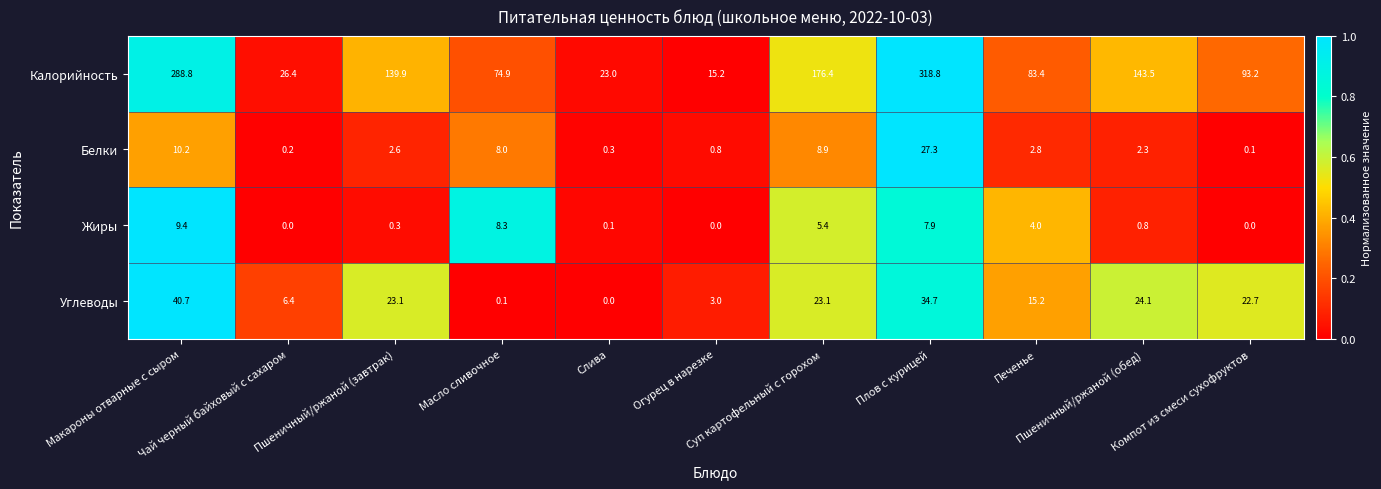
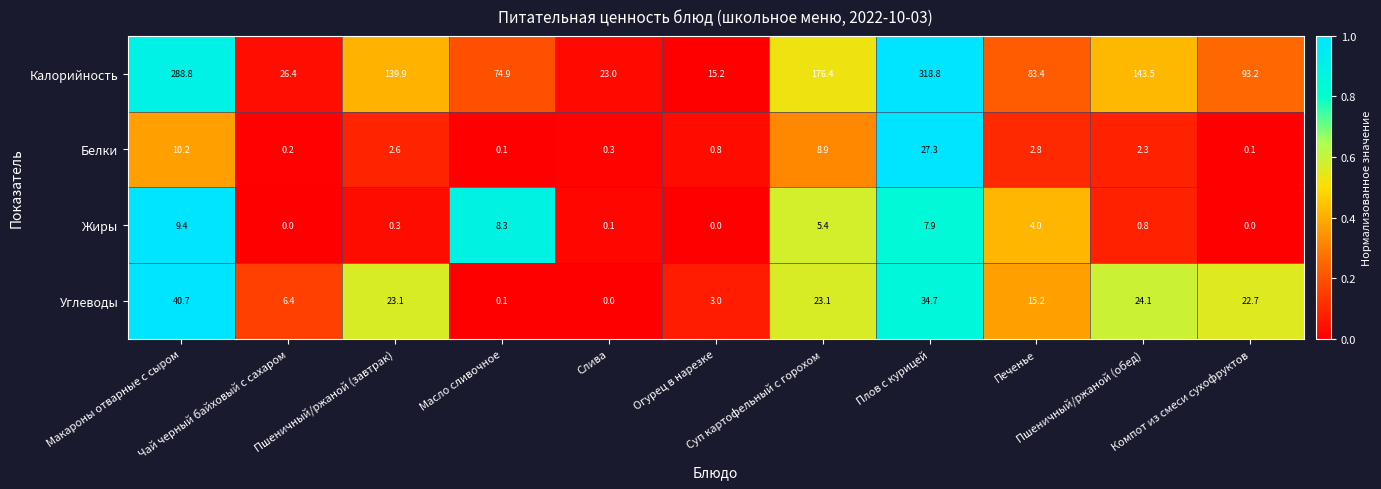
Белки, Масло сливочное: 8.0 -> 0.1
